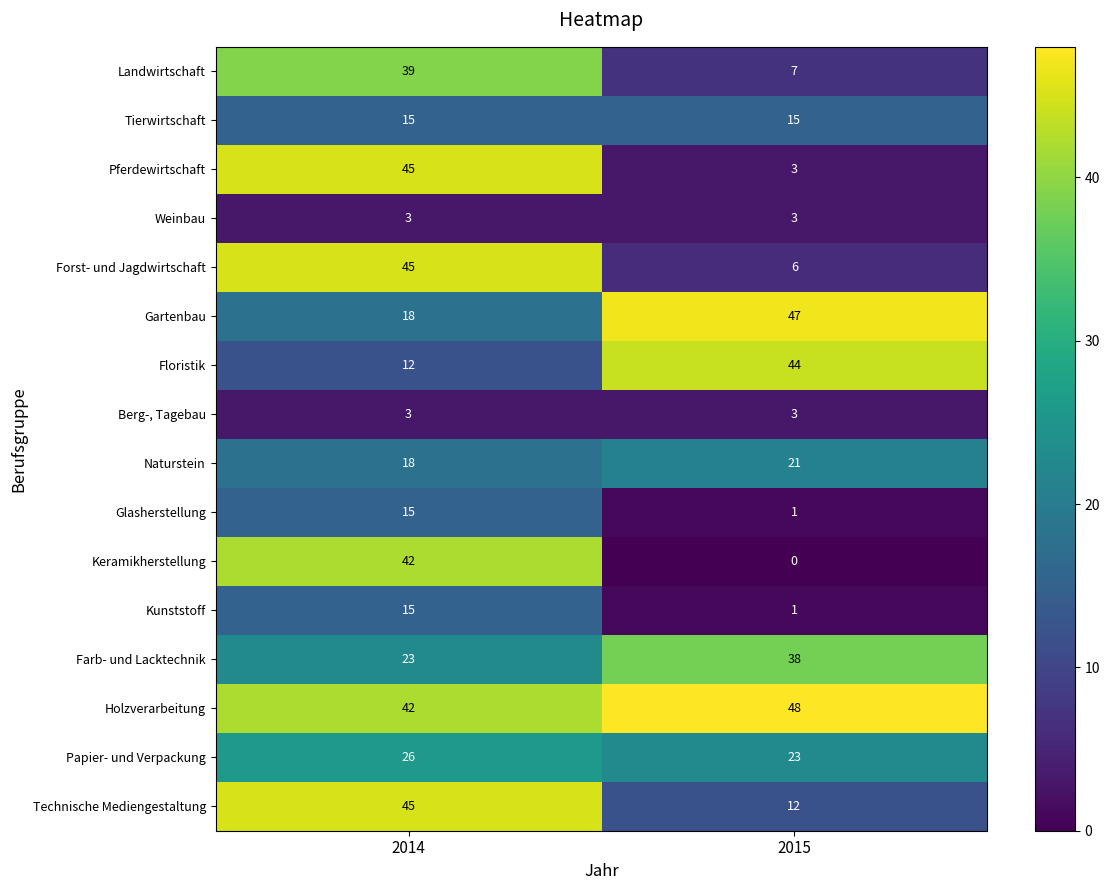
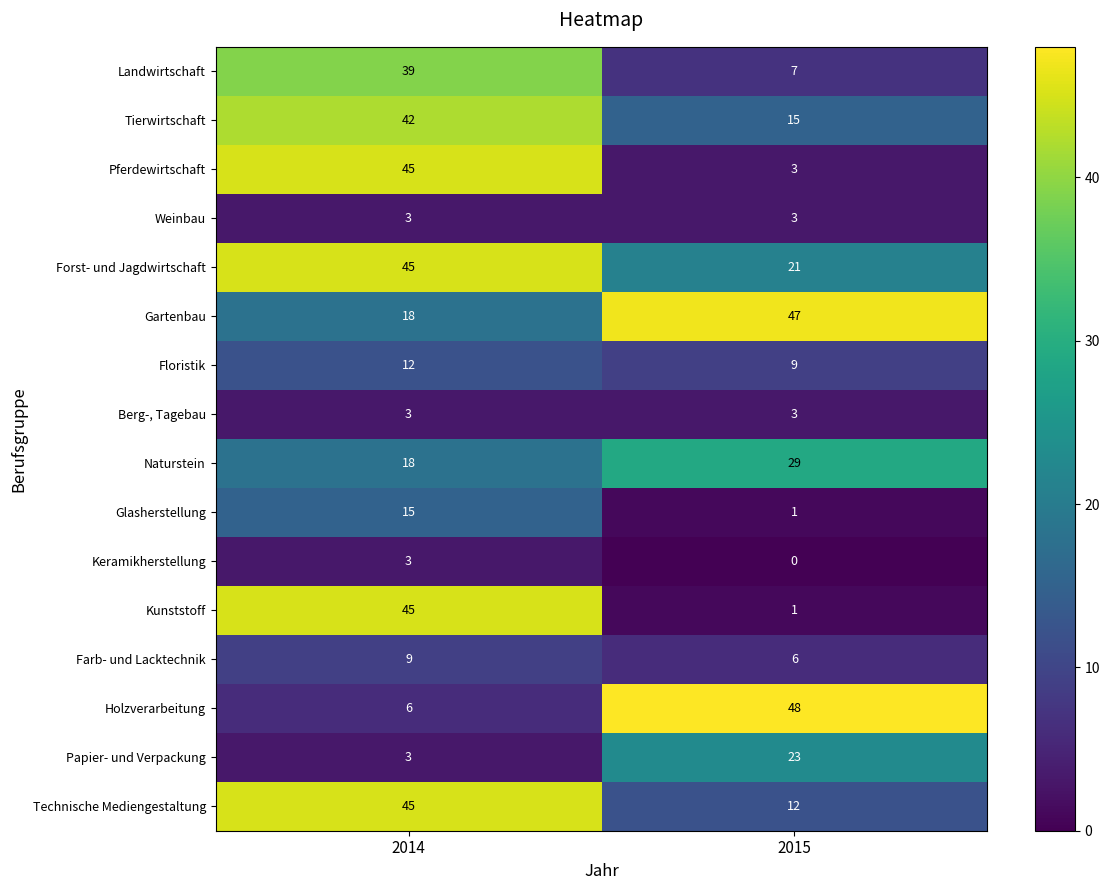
Tierwirtschaft, 2014: 15 -> 42
Forst- und Jagdwirtschaft, 2015: 6 -> 21
Floristik, 2015: 44 -> 9
Naturstein, 2015: 21 -> 29
Keramikherstellung, 2014: 42 -> 3
Kunststoff, 2014: 15 -> 45
Farb- und Lacktechnik, 2014: 23 -> 9
Farb- und Lacktechnik, 2015: 38 -> 6
Holzverarbeitung, 2014: 42 -> 6
Papier- und Verpackung, 2014: 26 -> 3
